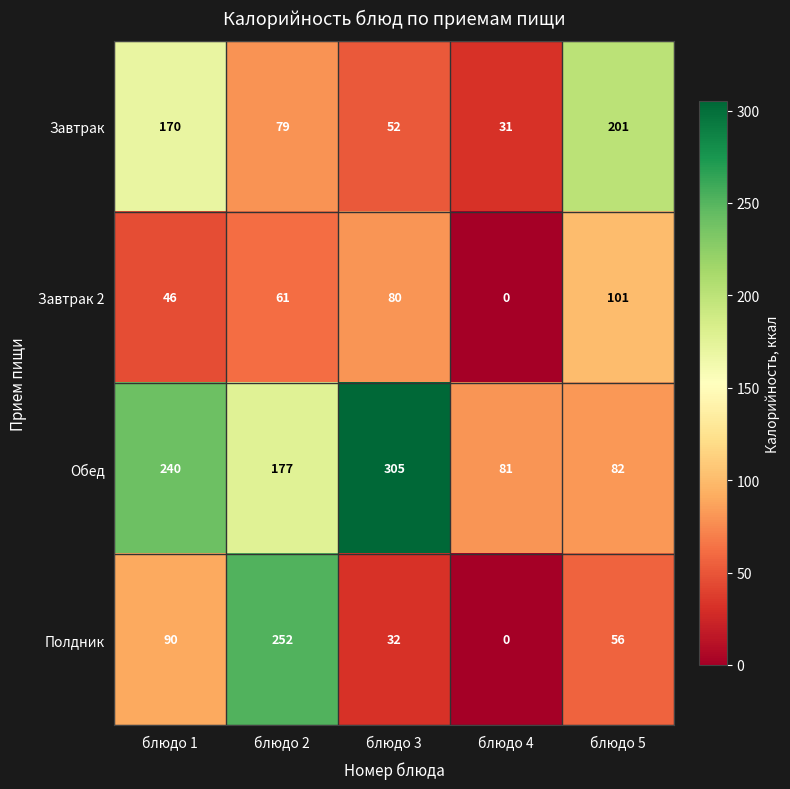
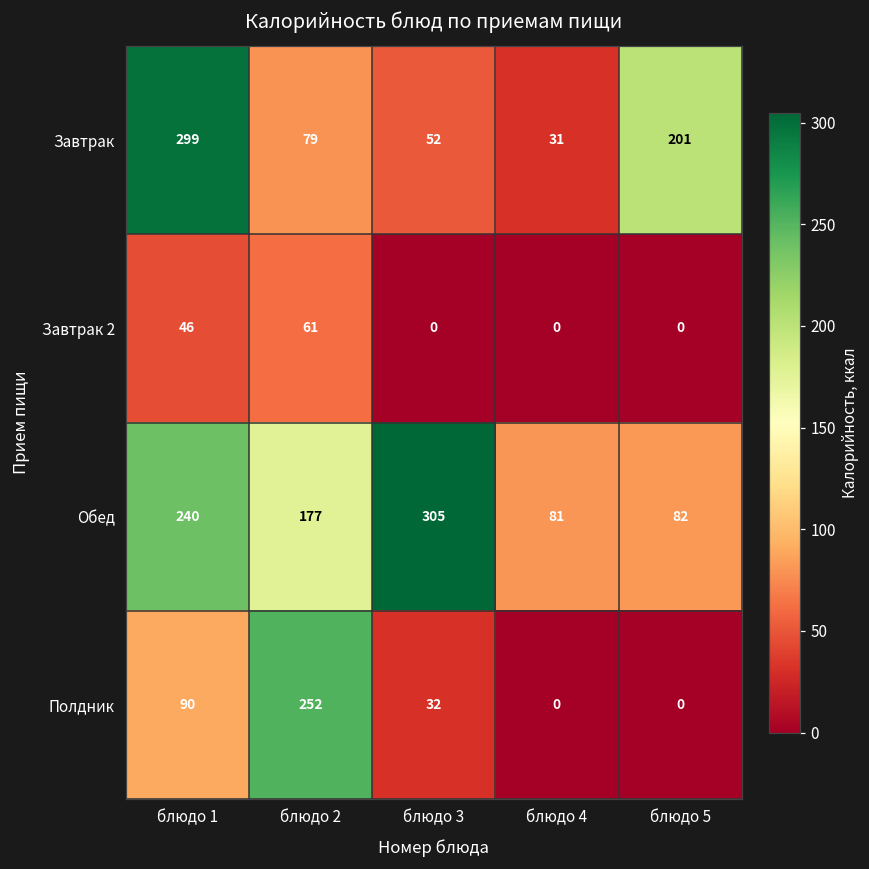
Завтрак, блюдо 1: 170 -> 299
Завтрак 2, блюдо 3: 80 -> 0
Завтрак 2, блюдо 5: 101 -> 0
Полдник, блюдо 5: 56 -> 0
